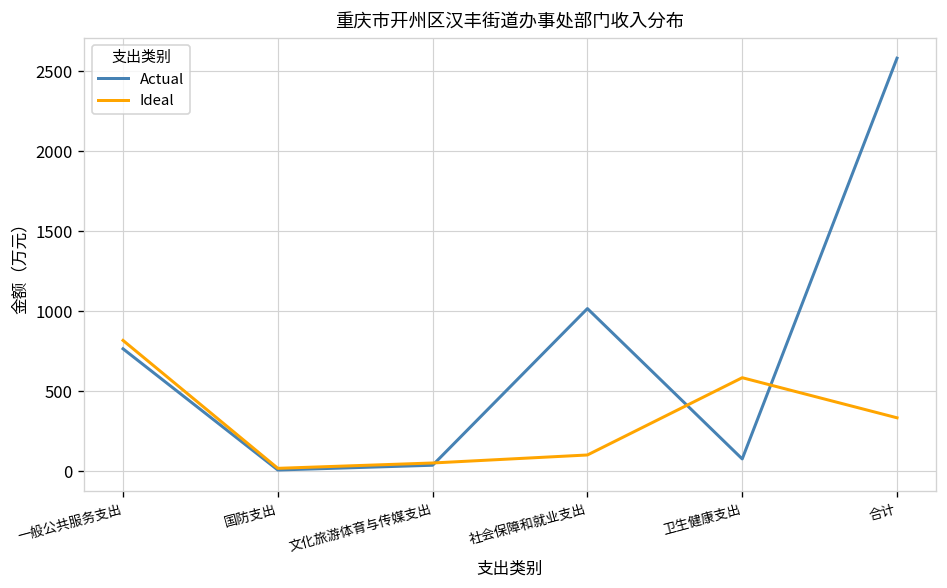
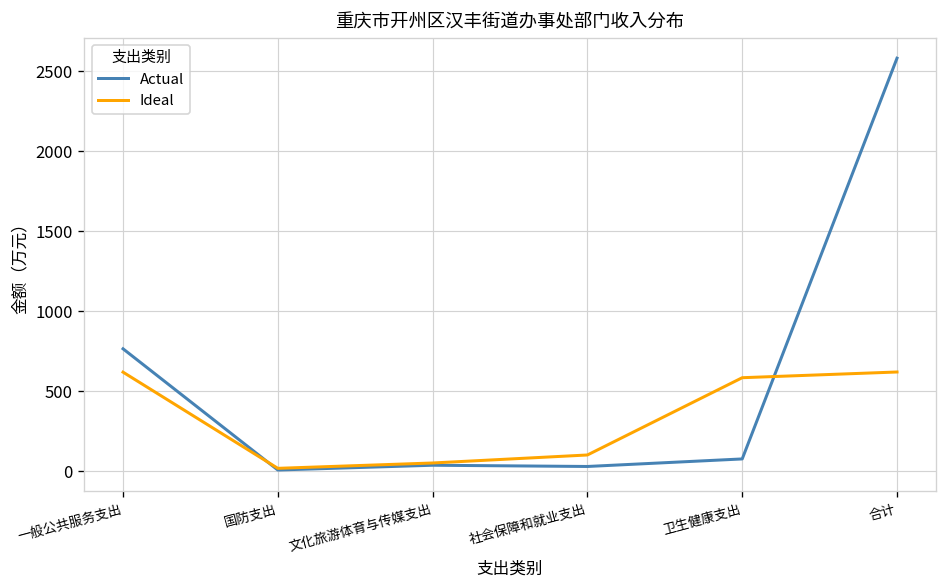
Ideal, 一般公共服务支出: 820 -> 620
Actual, 社会保障和就业支出: 1020 -> 30
Ideal, 合计: 330 -> 620
